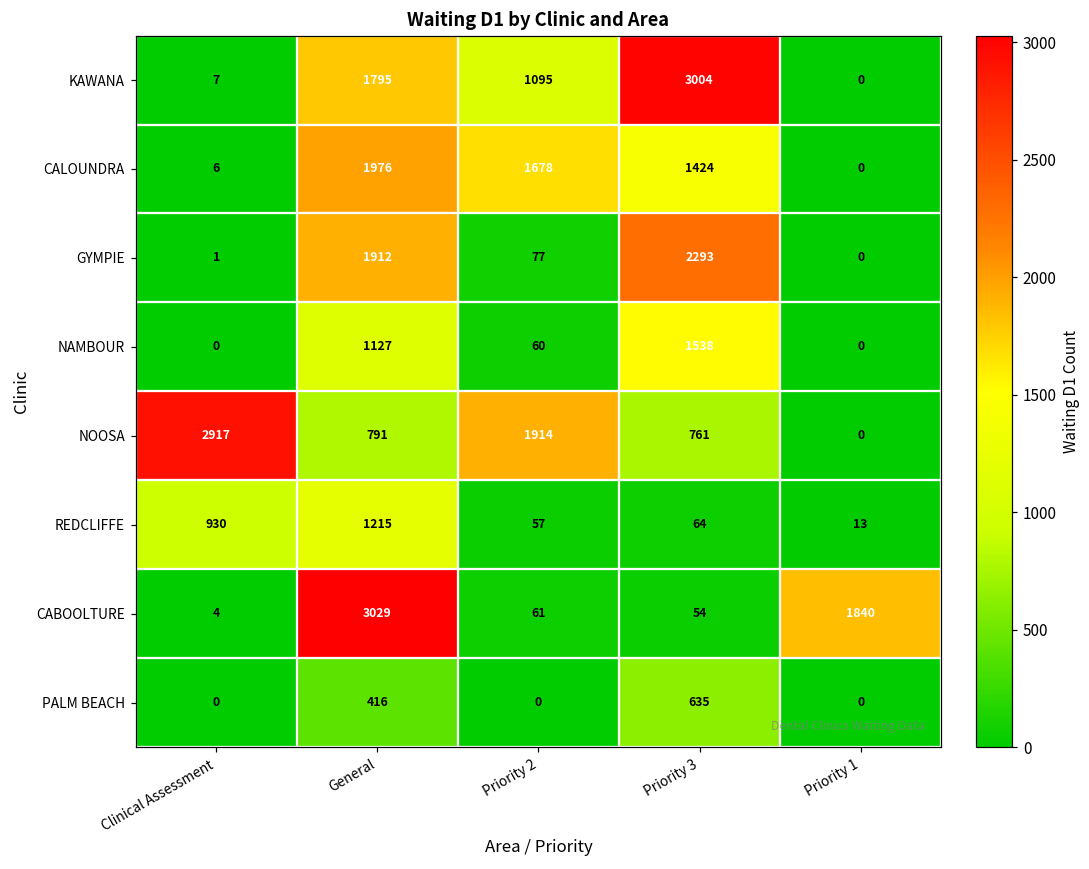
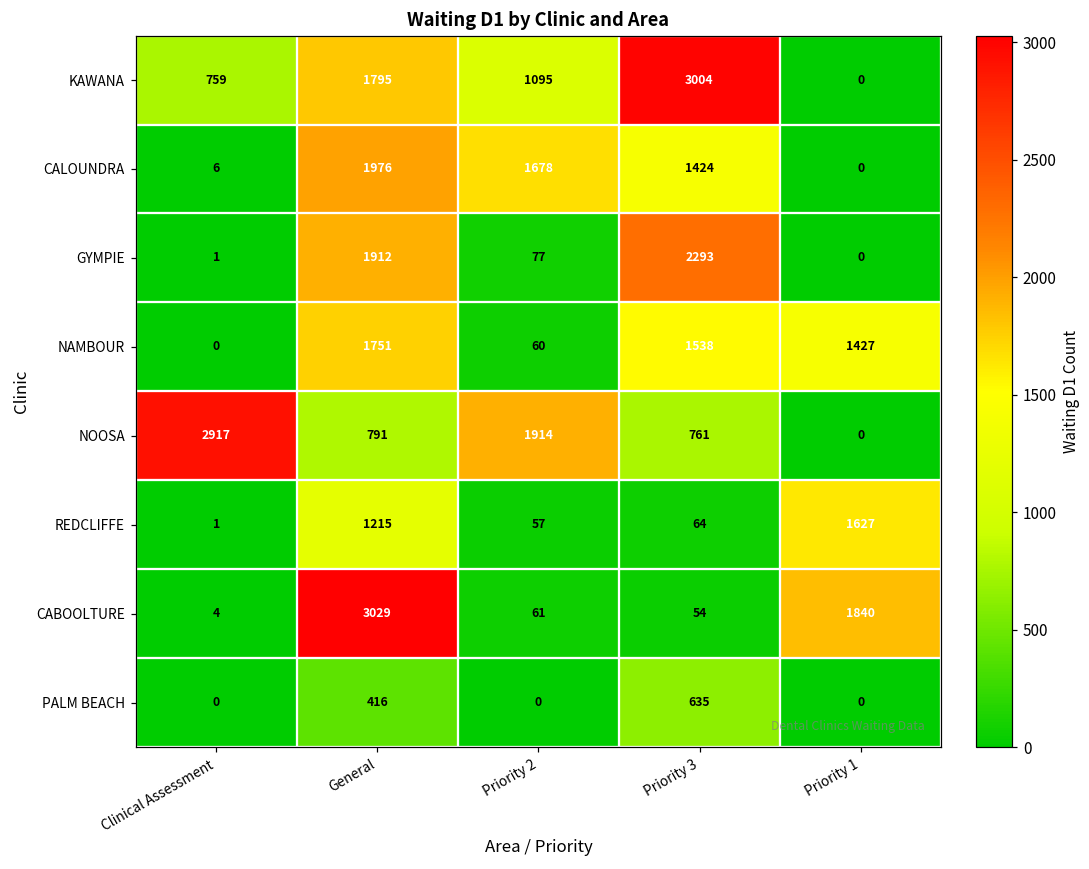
KAWANA, Clinical Assessment: 7 -> 759
NAMBOUR, General: 1127 -> 1751
NAMBOUR, Priority 1: 0 -> 1427
REDCLIFFE, Clinical Assessment: 930 -> 1
REDCLIFFE, Priority 1: 13 -> 1627
